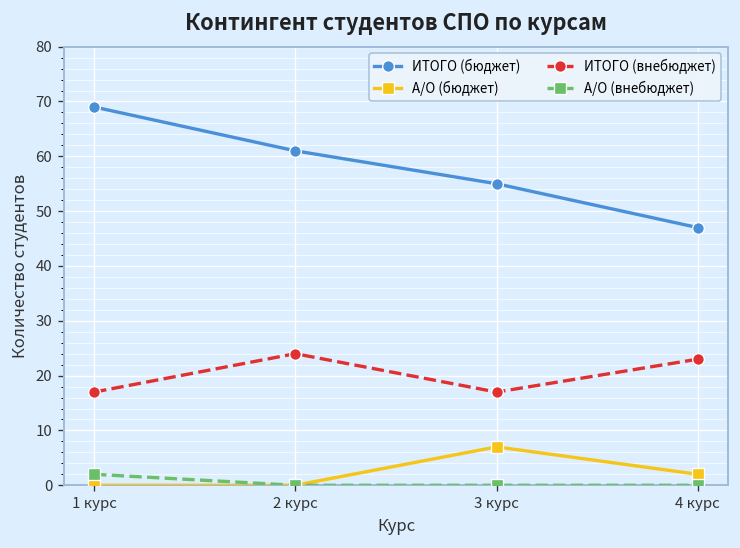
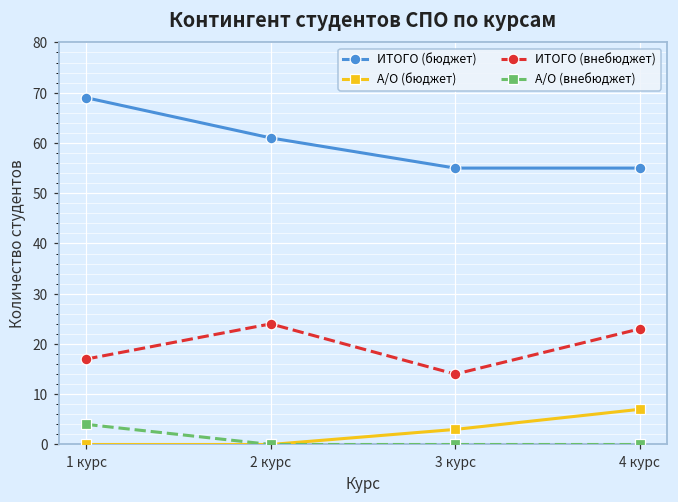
А/О (внебюджет), 1 курс: 2 -> 4
А/О (бюджет), 3 курс: 7 -> 3
ИТОГО (внебюджет), 3 курс: 17 -> 14
ИТОГО (бюджет), 4 курс: 47 -> 55
А/О (бюджет), 4 курс: 2 -> 7
